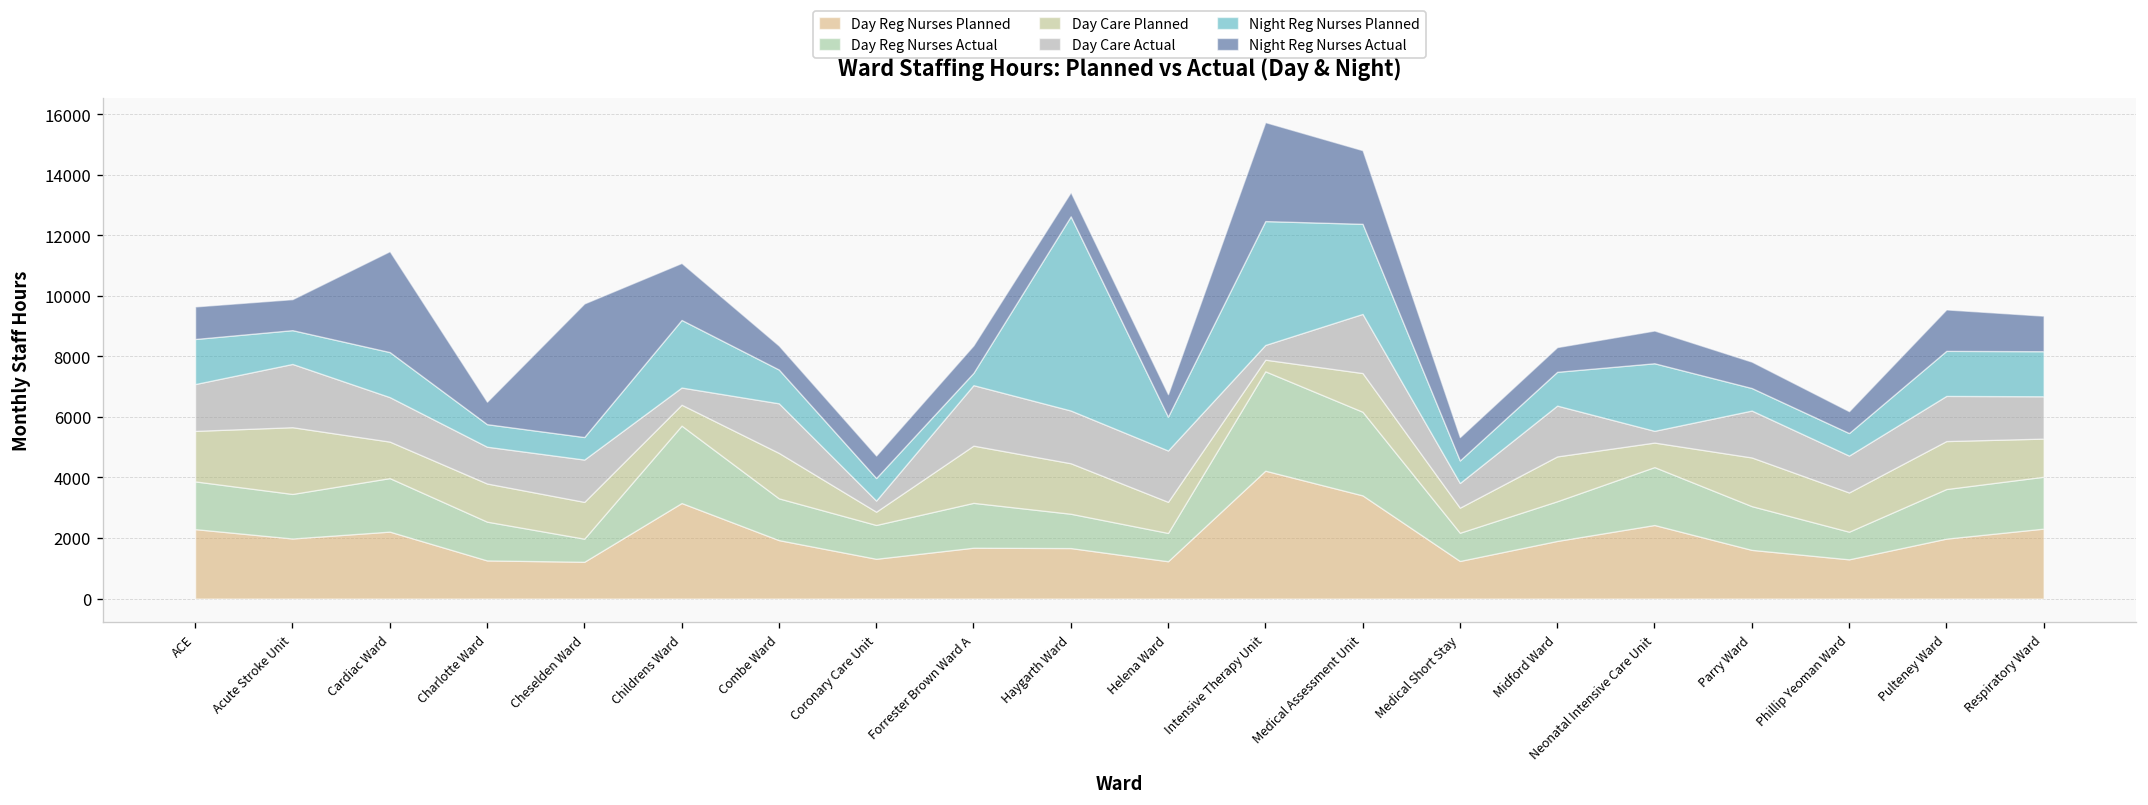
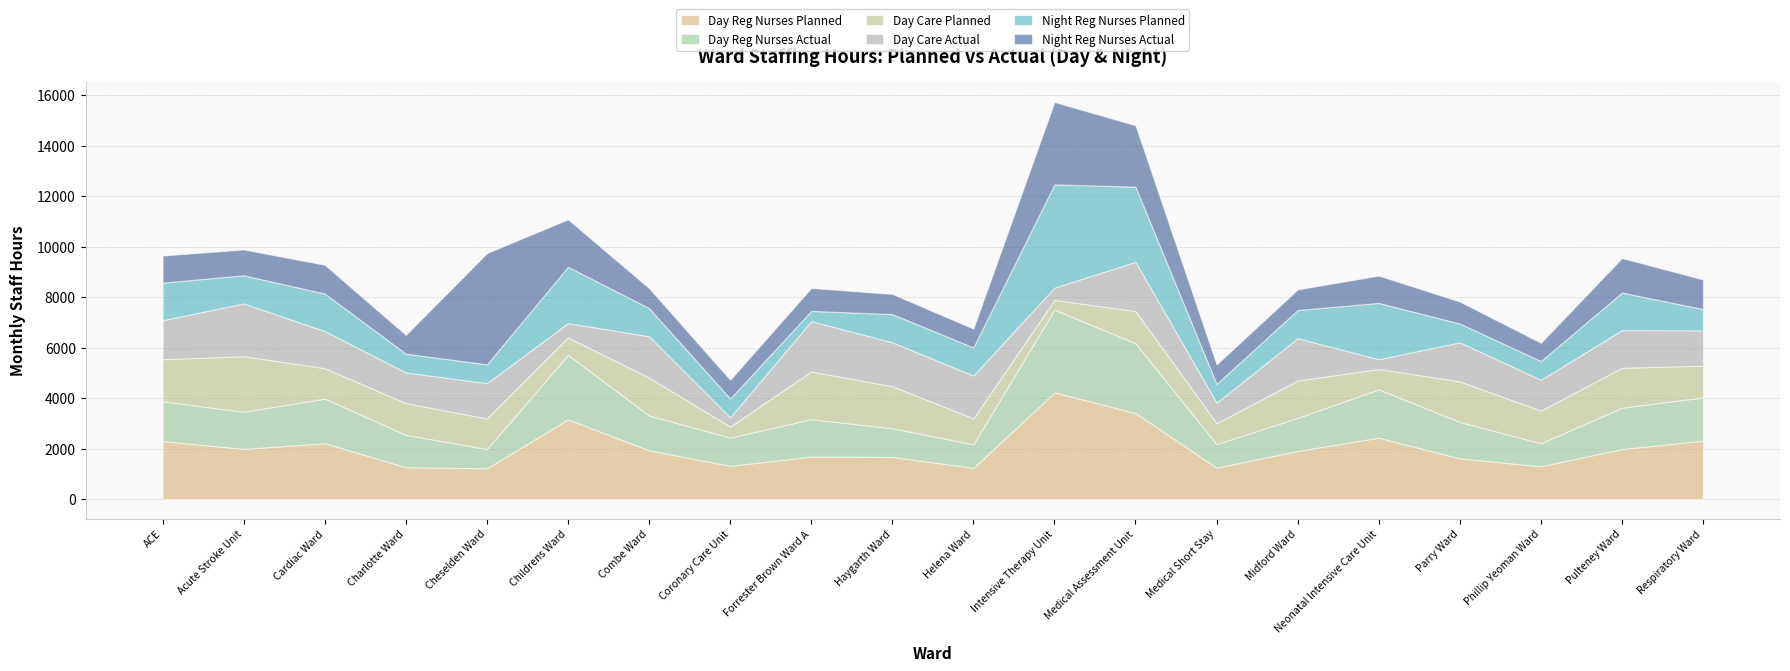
Night Reg Nurses Actual, Cardiac Ward: 3300 -> 1100
Night Reg Nurses Planned, Haygarth Ward: 6400 -> 1100
Night Reg Nurses Planned, Respiratory Ward: 1500 -> 800
